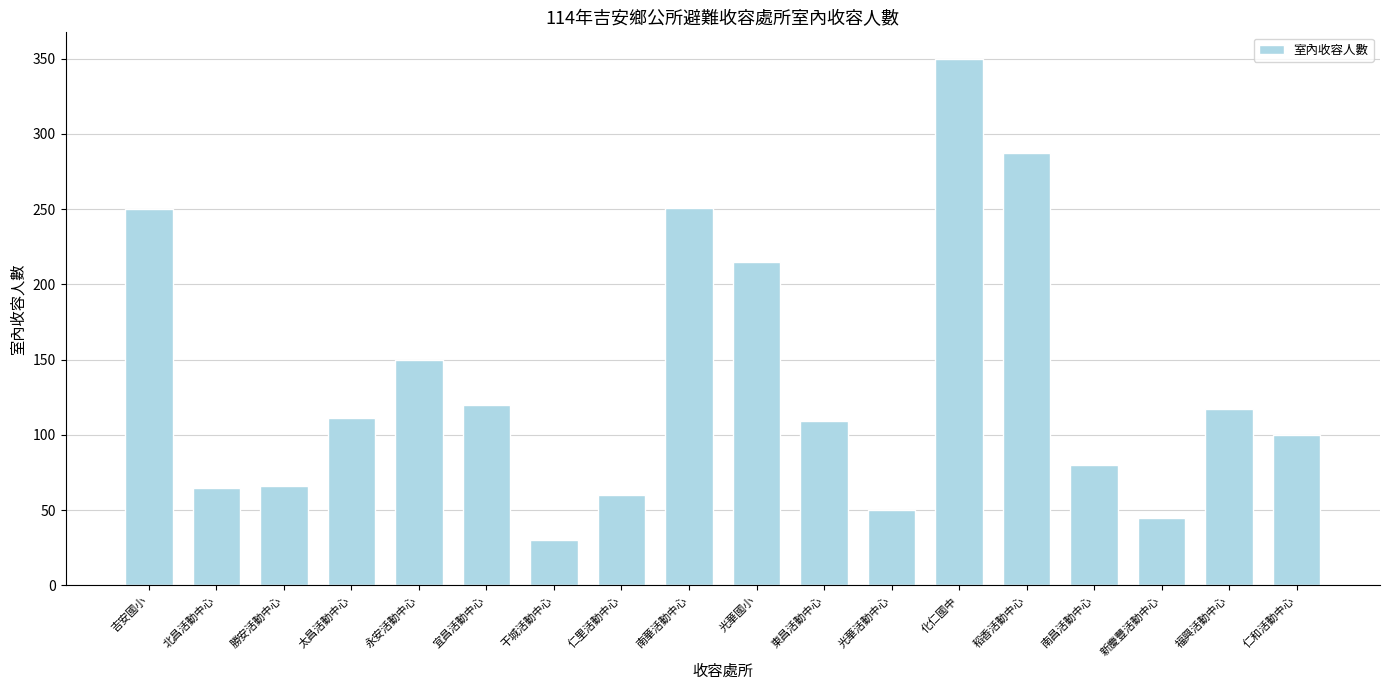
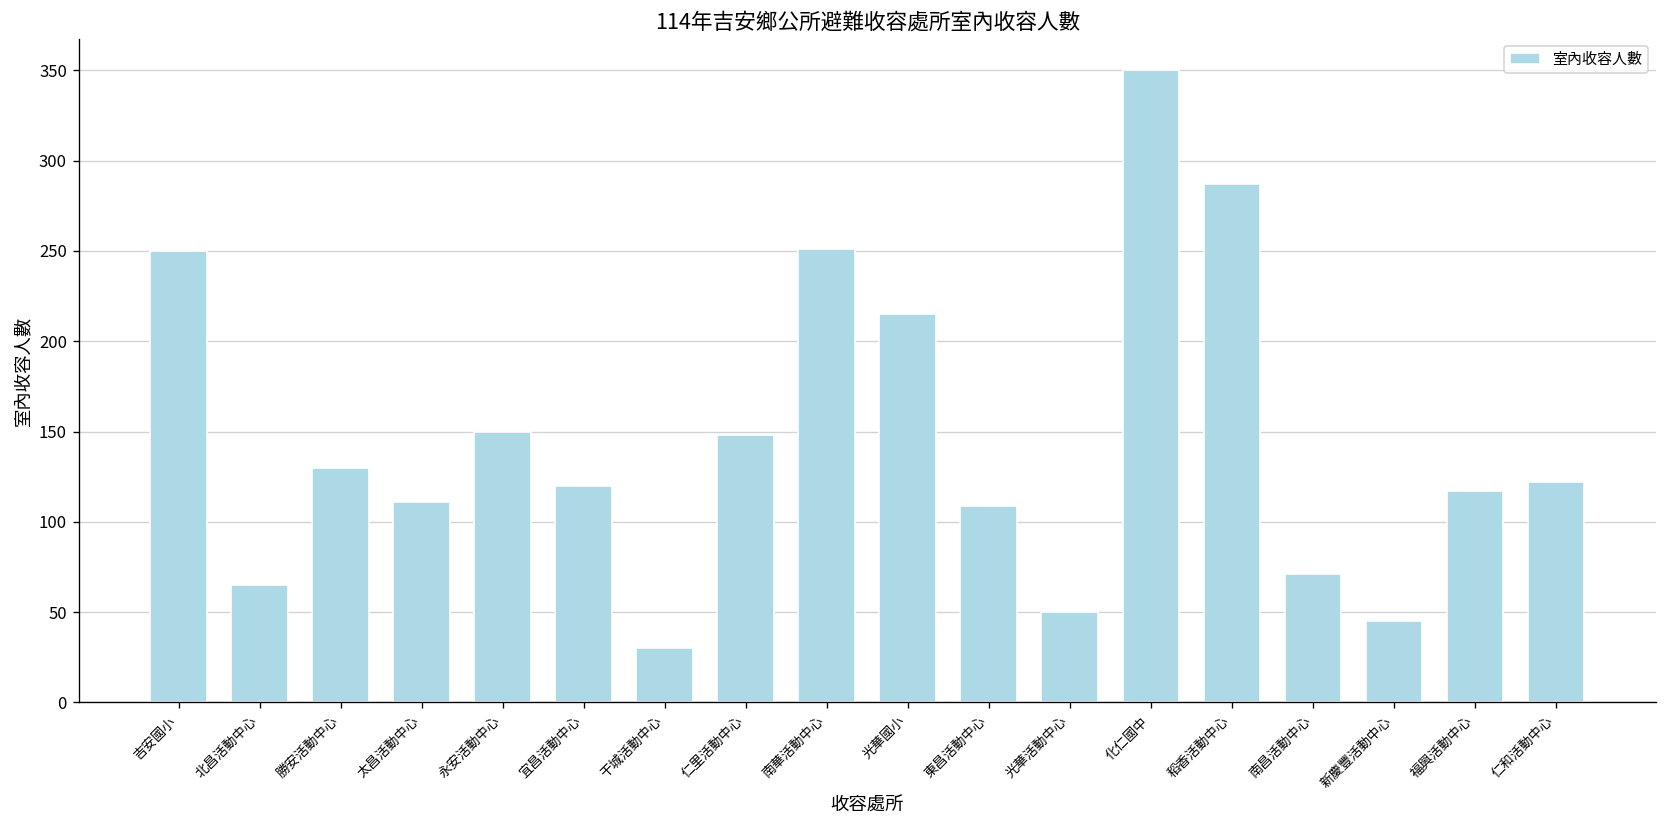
勝安活動中心: 66 -> 130
仁里活動中心: 60 -> 148
南昌活動中心: 80 -> 71
仁和活動中心: 100 -> 122
